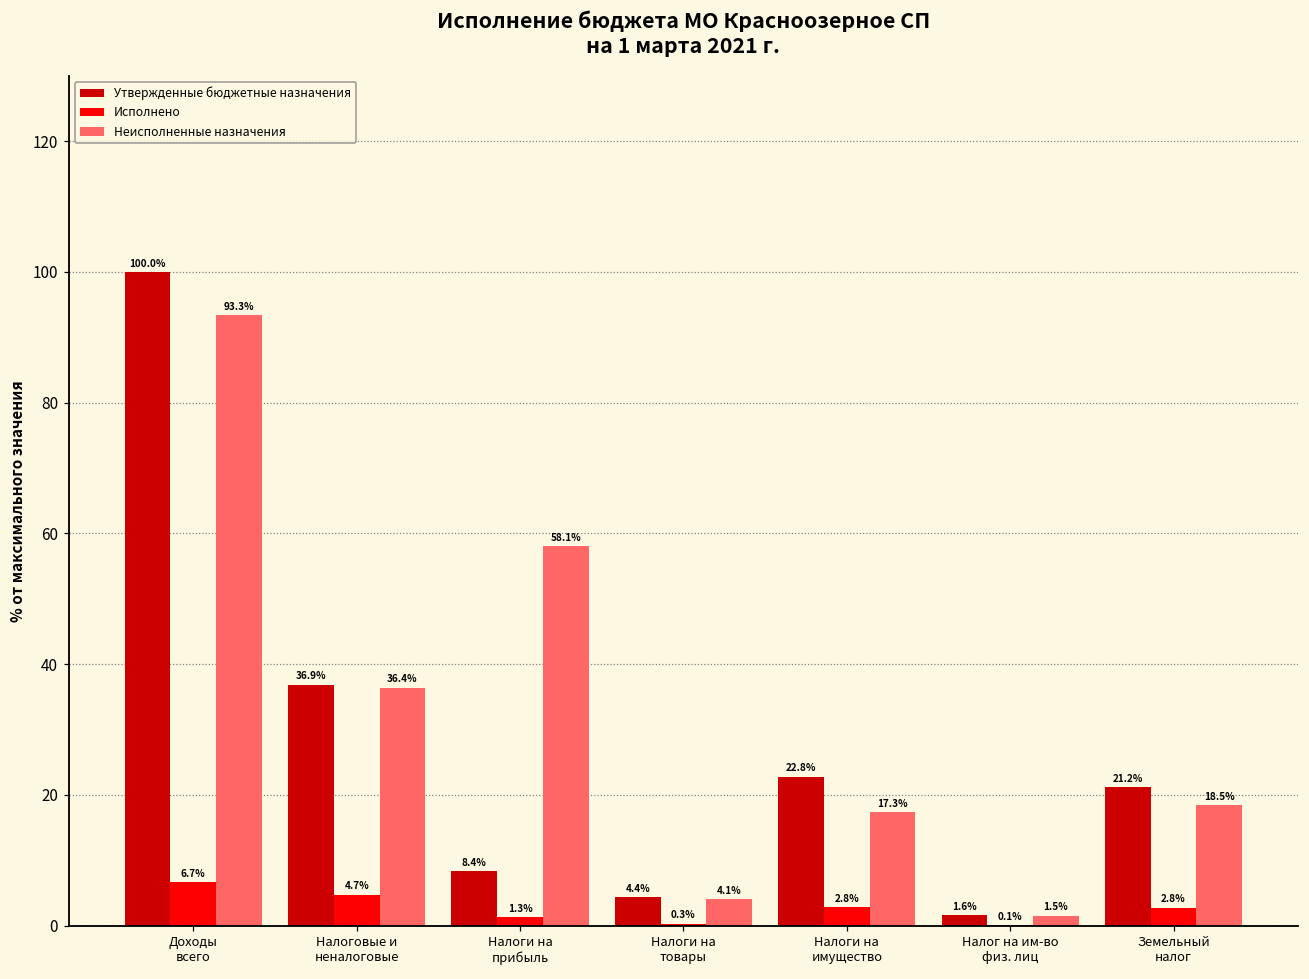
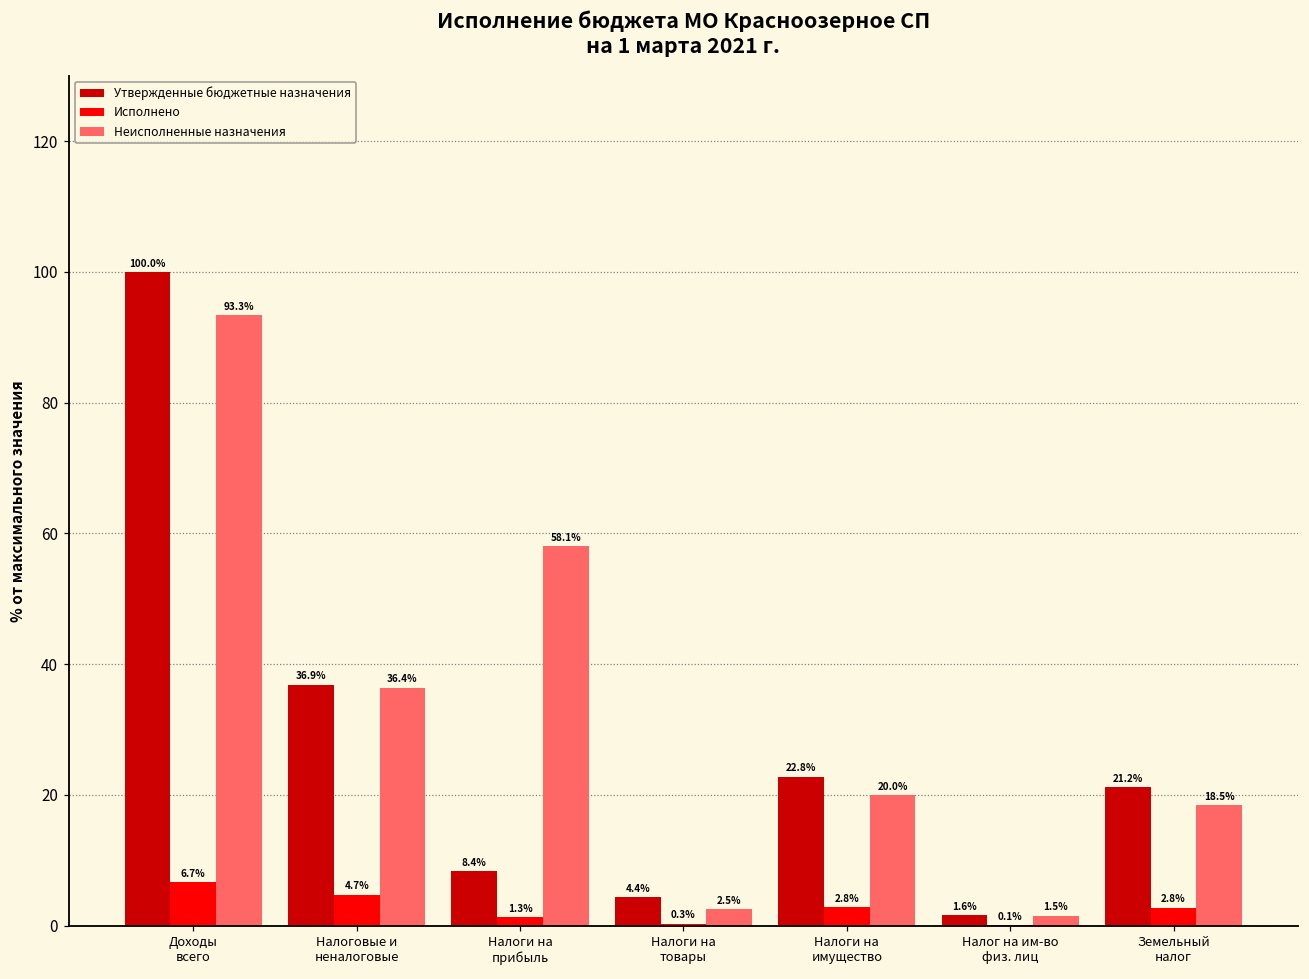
Неисполненные назначения, Налоги на товары: 4.1% -> 2.5%
Неисполненные назначения, Налоги на имущество: 17.3% -> 20.0%
